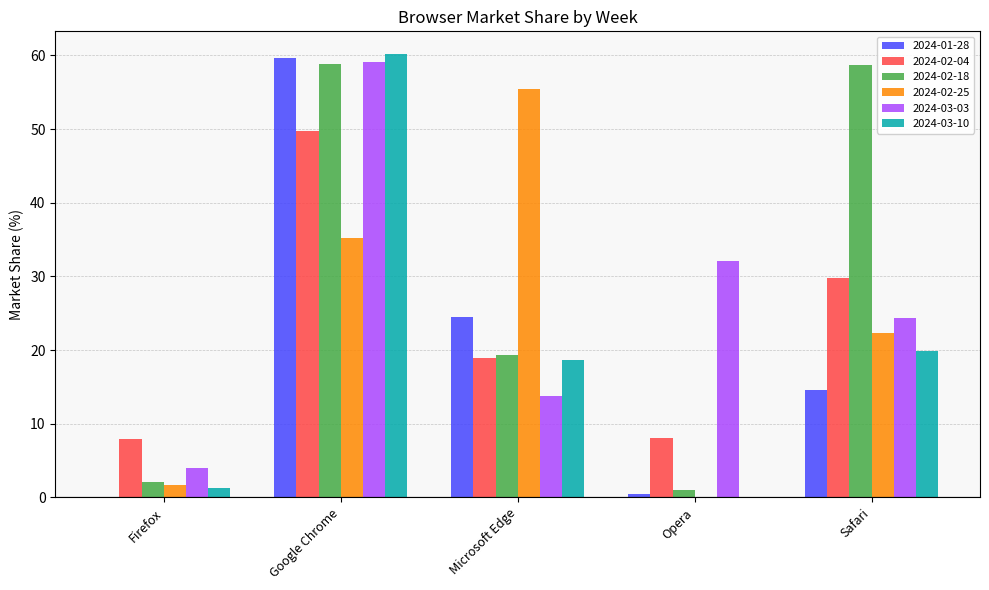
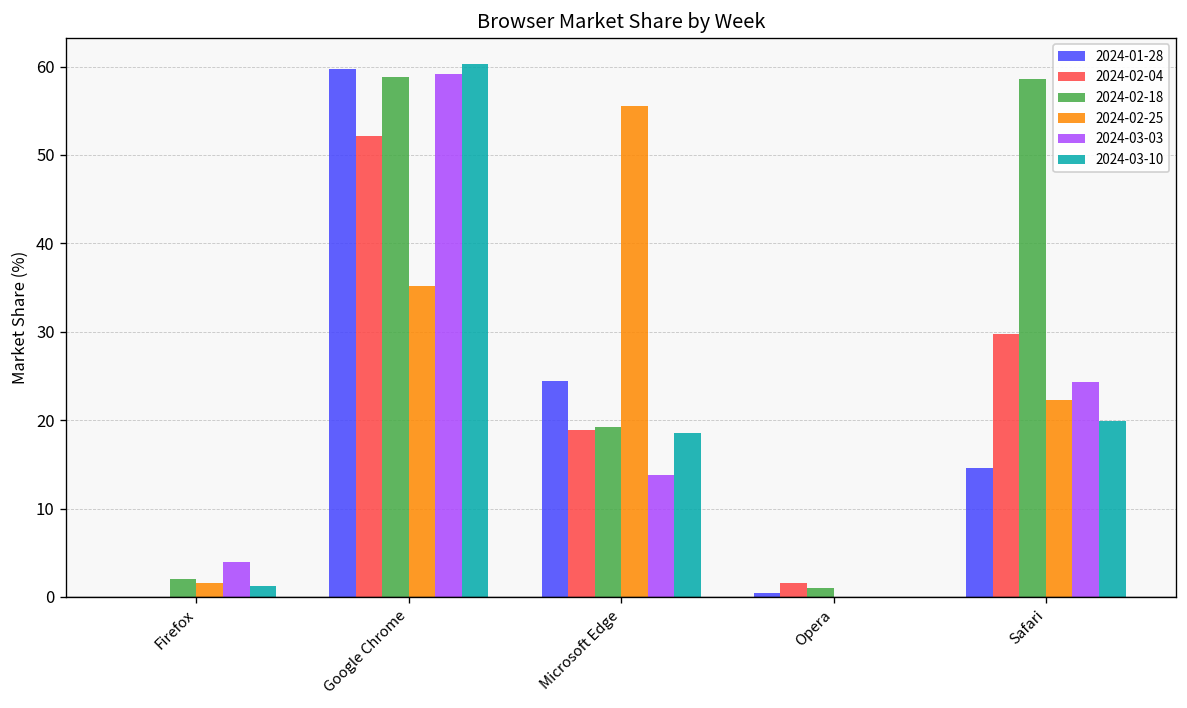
2024-02-04, Firefox: 8 -> 0
2024-02-04, Google Chrome: 50 -> 52
2024-02-04, Opera: 8 -> 2
2024-03-03, Opera: 32 -> 0
